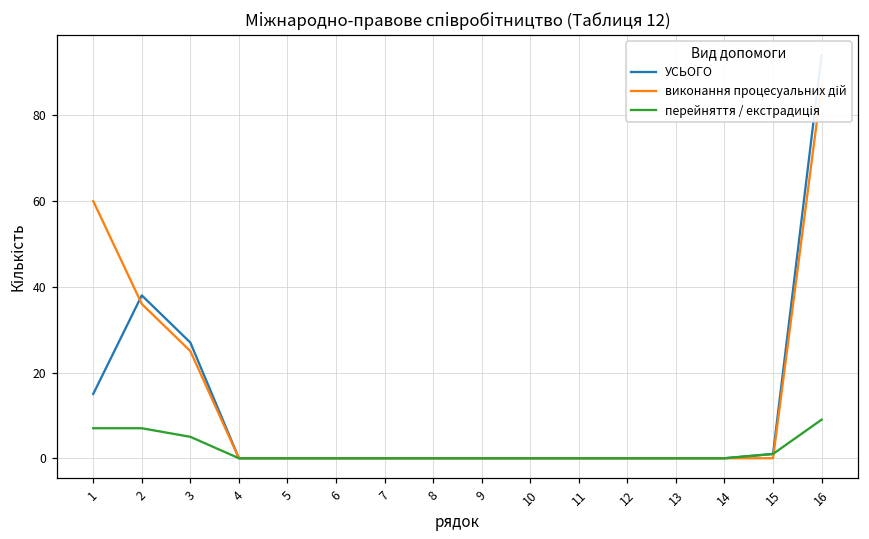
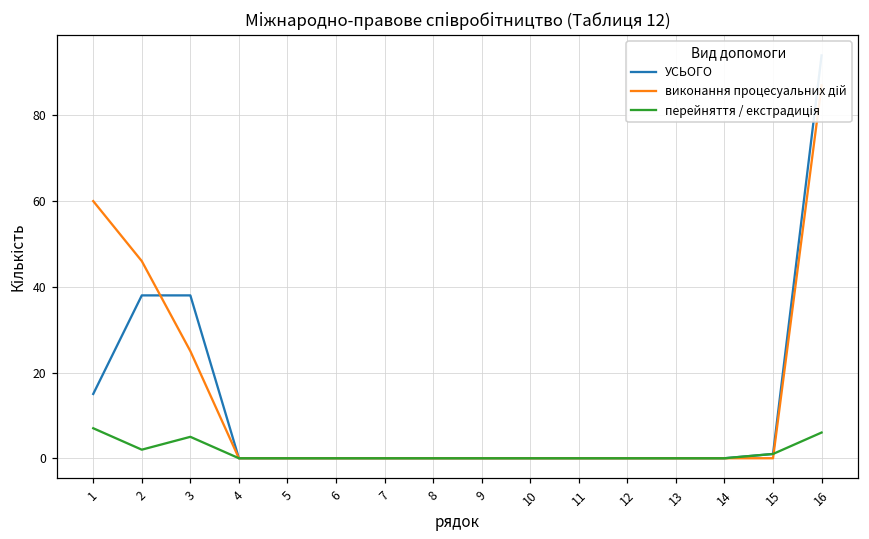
виконання процесуальних дій, 2: 36 -> 46
перейняття / екстрадиція, 2: 7 -> 2
УСЬОГО, 3: 27 -> 38
перейняття / екстрадиція, 16: 9 -> 6
